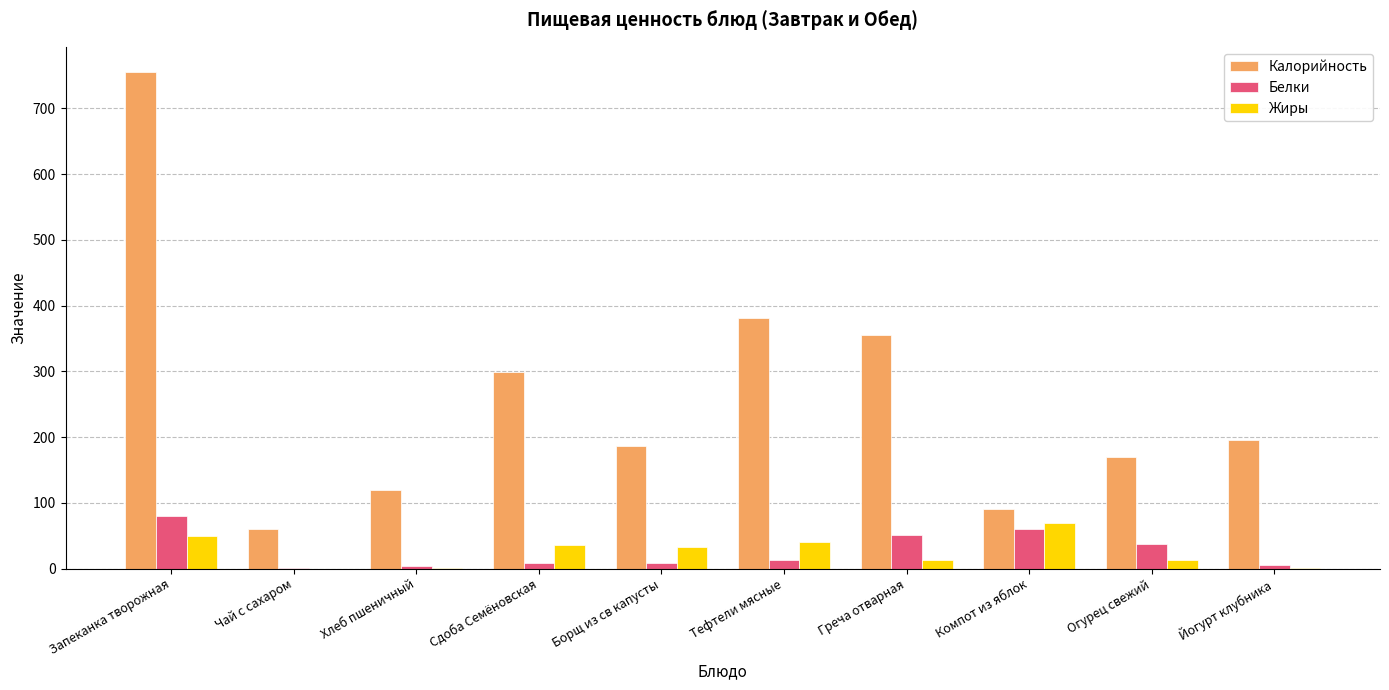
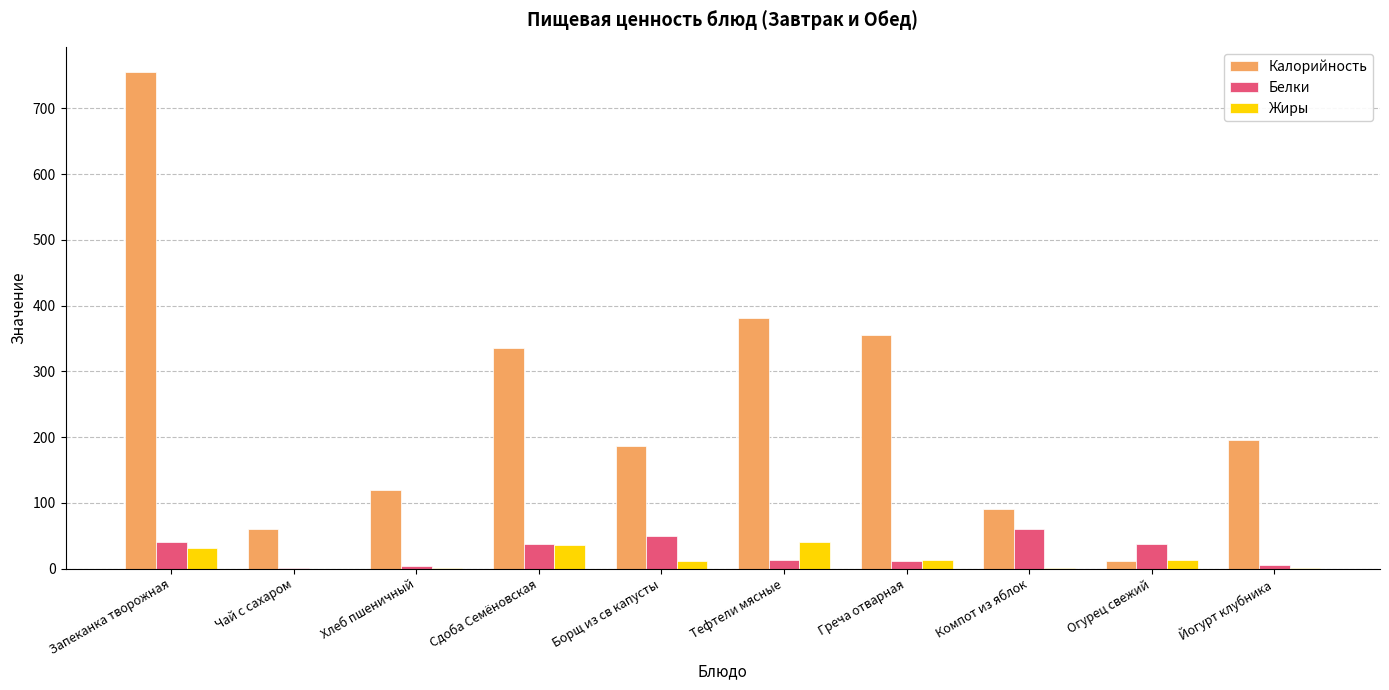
Белки, Запеканка творожная: 80 -> 40
Жиры, Запеканка творожная: 50 -> 30
Калорийность, Сдоба Семёновская: 300 -> 340
Белки, Сдоба Семёновская: 10 -> 40
Белки, Борщ из св капусты: 10 -> 50
Жиры, Борщ из св капусты: 30 -> 10
Белки, Греча отварная: 50 -> 10
Жиры, Компот из яблок: 70 -> 0
Калорийность, Огурец свежий: 170 -> 10
